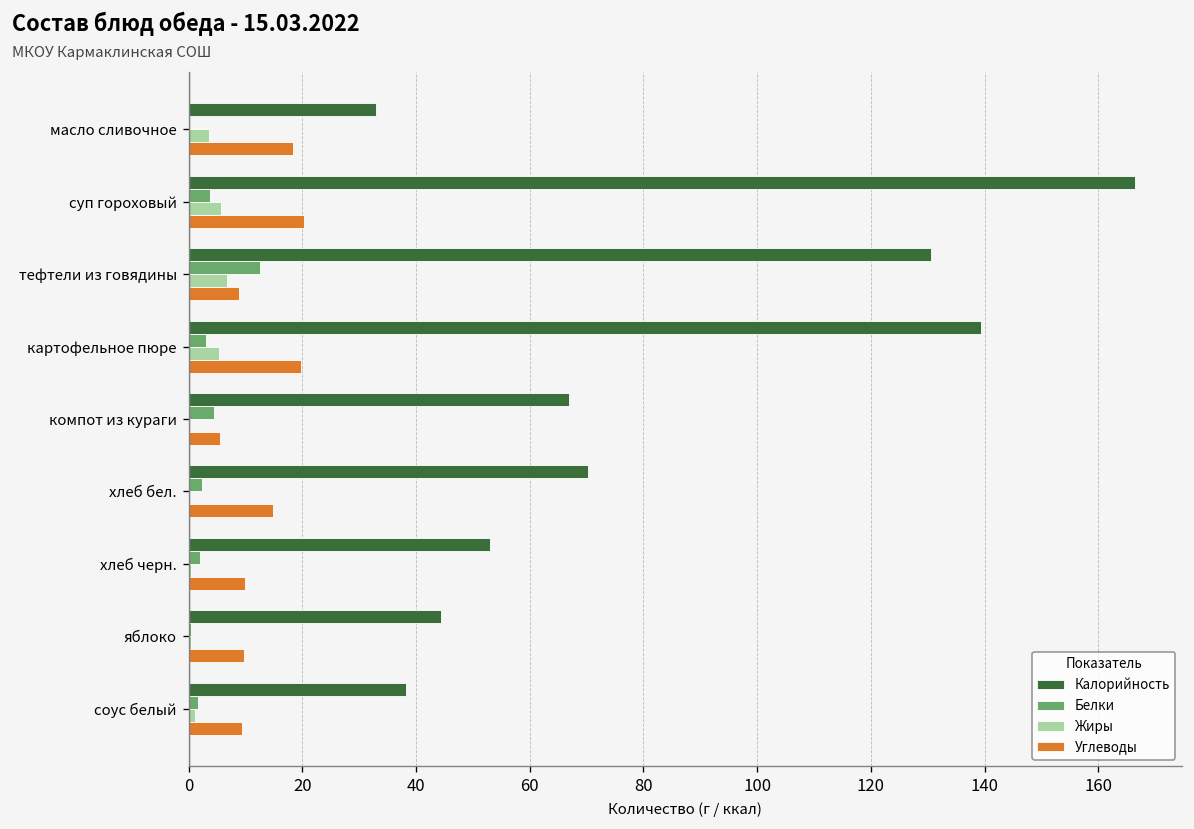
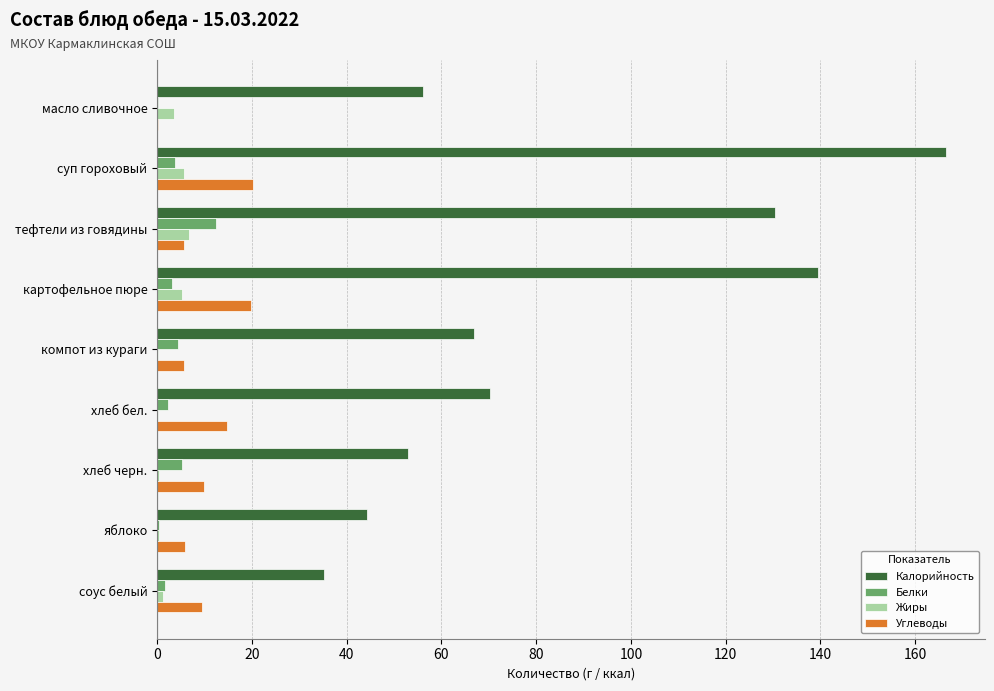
Калорийность, масло сливочное: 33 -> 56
Углеводы, масло сливочное: 18 -> 0
Углеводы, тефтели из говядины: 9 -> 6
Белки, хлеб черн.: 2 -> 5
Углеводы, яблоко: 10 -> 6
Калорийность, соус белый: 38 -> 35
